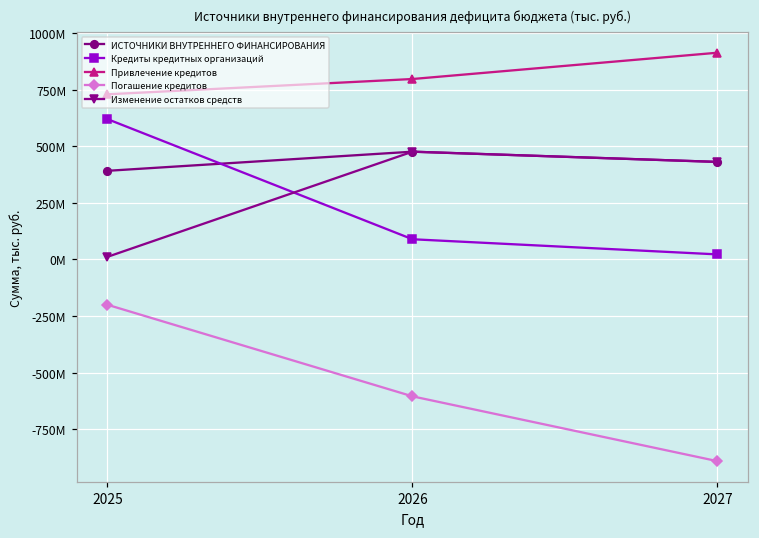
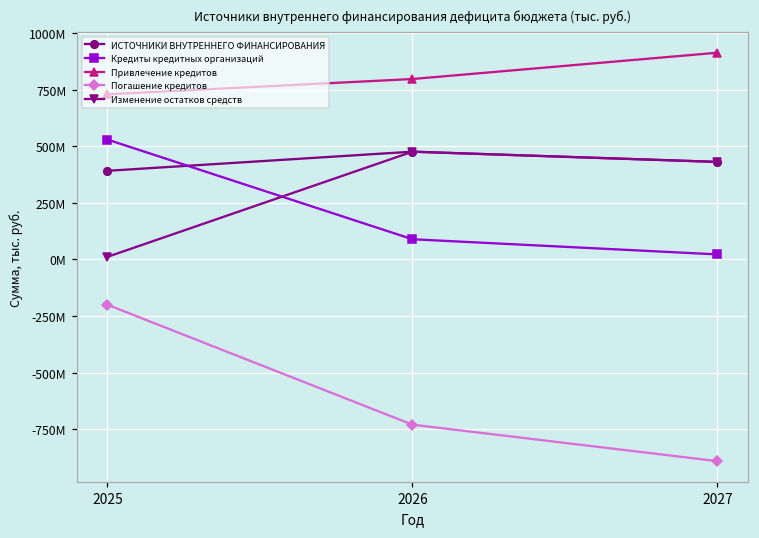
Кредиты кредитных организаций, 2025: 620000000 -> 530000000
Погашение кредитов, 2026: -600000000 -> -730000000
